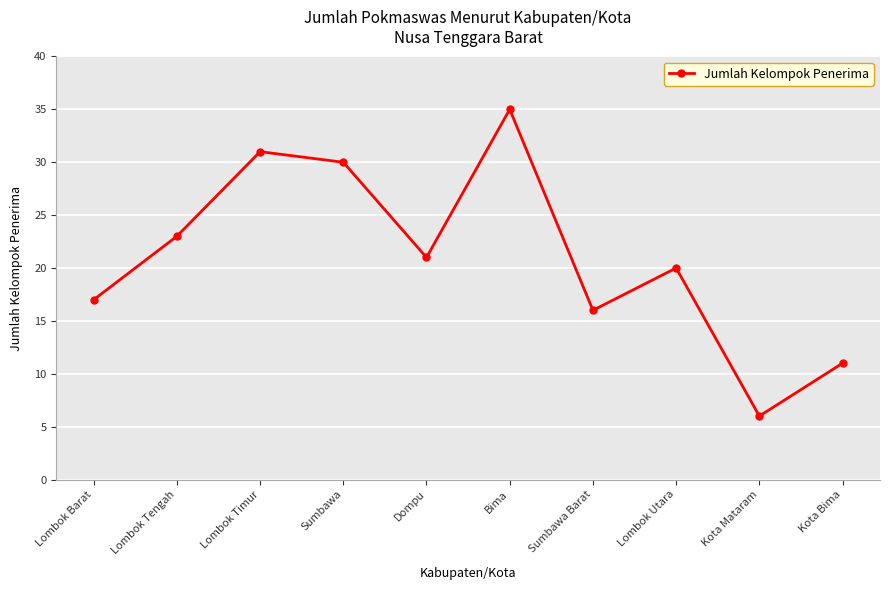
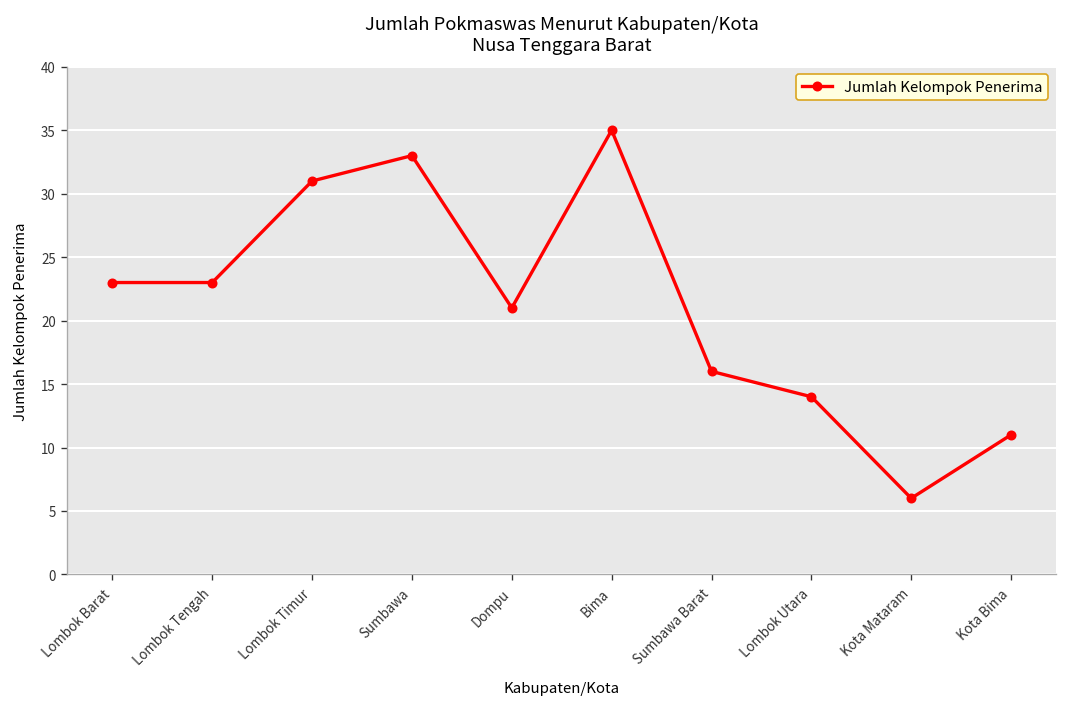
Lombok Barat: 17 -> 23
Sumbawa: 30 -> 33
Lombok Utara: 20 -> 14
